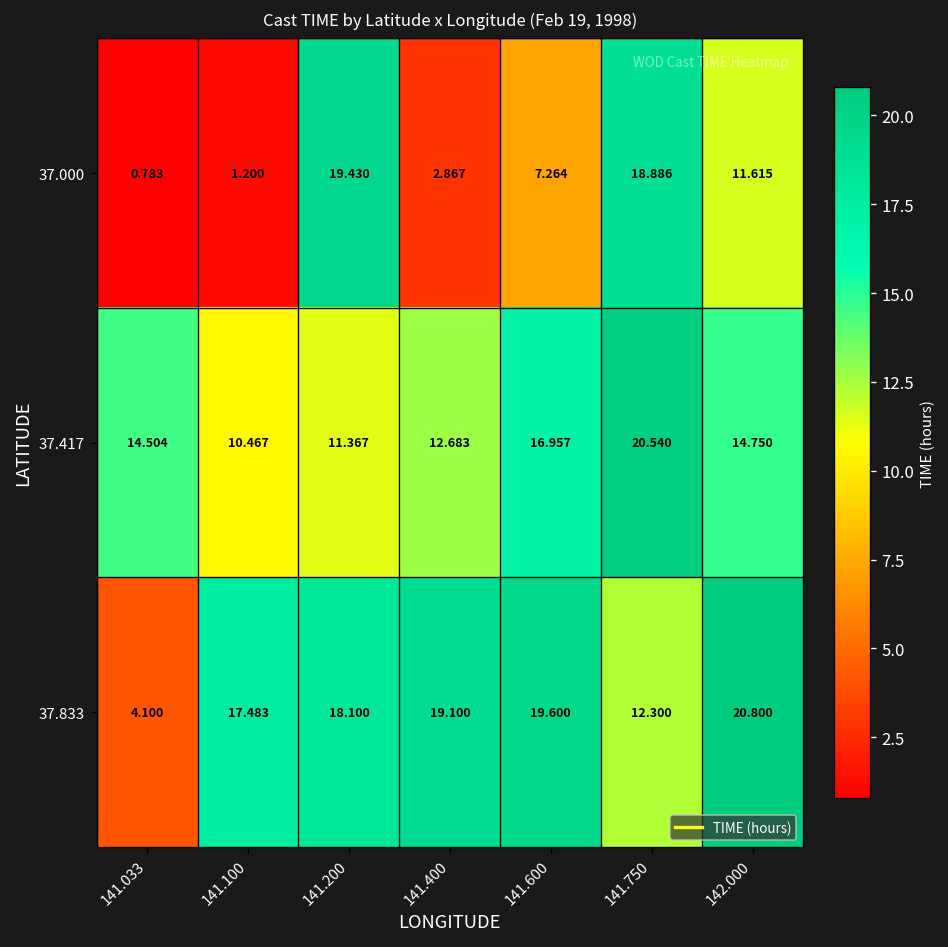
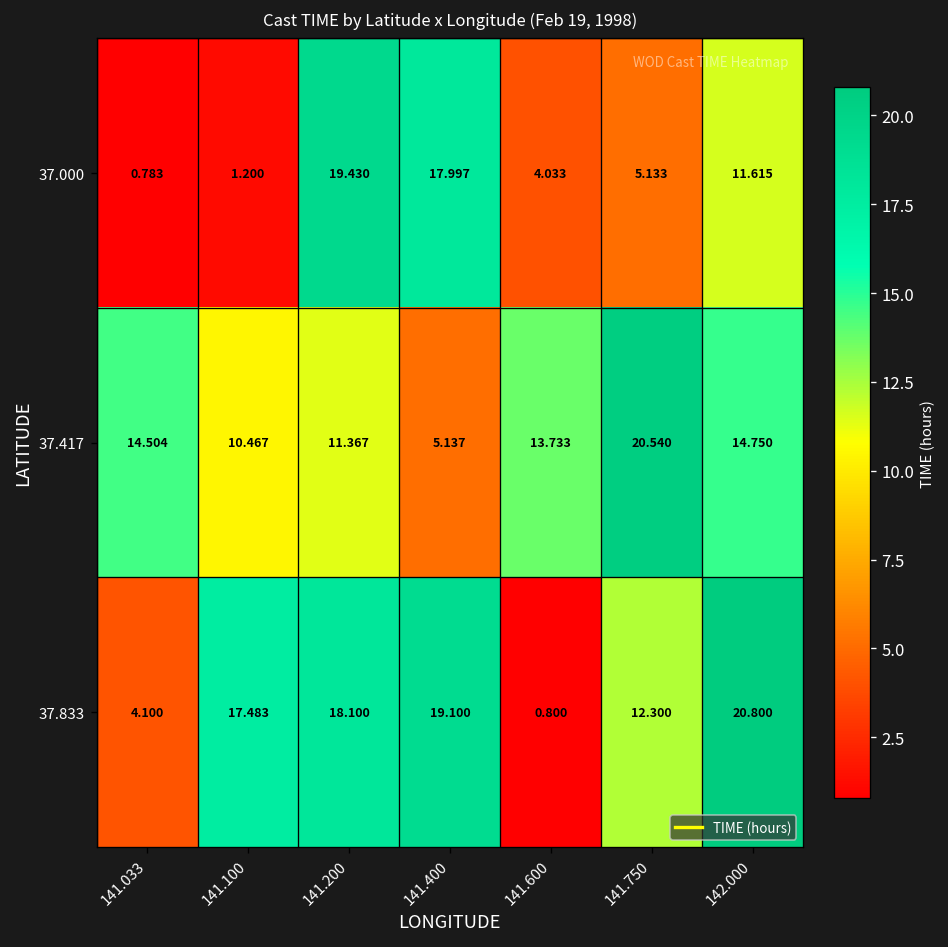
37.000, 141.400: 2.867 -> 17.997
37.000, 141.600: 7.264 -> 4.033
37.000, 141.750: 18.886 -> 5.133
37.417, 141.400: 12.683 -> 5.137
37.417, 141.600: 16.957 -> 13.733
37.833, 141.600: 19.600 -> 0.800
